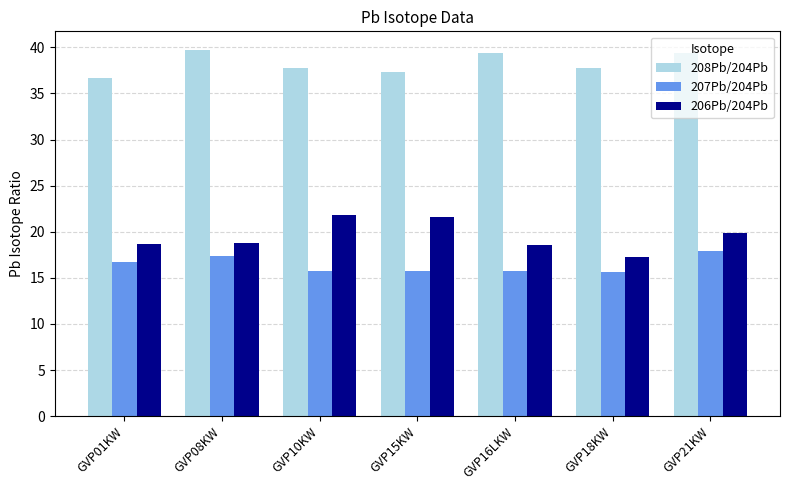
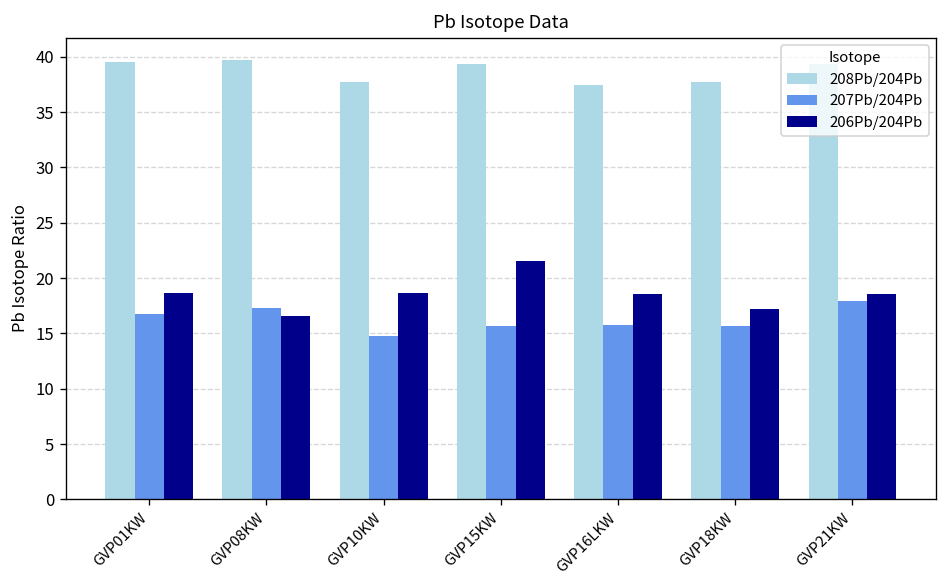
208Pb/204Pb, GVP01KW: 37 -> 40
206Pb/204Pb, GVP08KW: 19 -> 17
207Pb/204Pb, GVP10KW: 16 -> 15
206Pb/204Pb, GVP10KW: 22 -> 19
208Pb/204Pb, GVP15KW: 37 -> 39
208Pb/204Pb, GVP16LKW: 39 -> 37
206Pb/204Pb, GVP21KW: 20 -> 19
